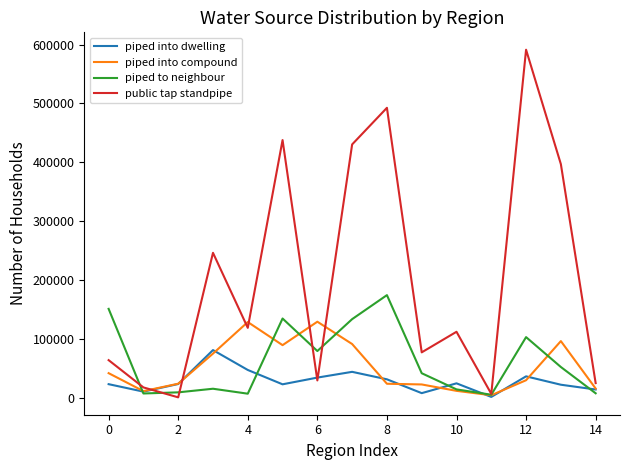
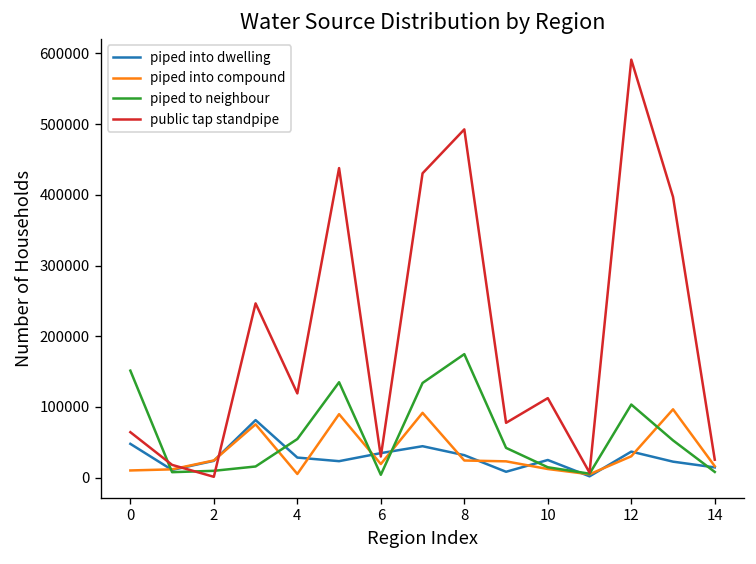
piped into dwelling, 0: 20000 -> 50000
piped into compound, 0: 40000 -> 10000
piped into dwelling, 4: 50000 -> 30000
piped into compound, 4: 130000 -> 10000
piped to neighbour, 4: 10000 -> 50000
piped into compound, 6: 130000 -> 20000
piped to neighbour, 6: 80000 -> 0
